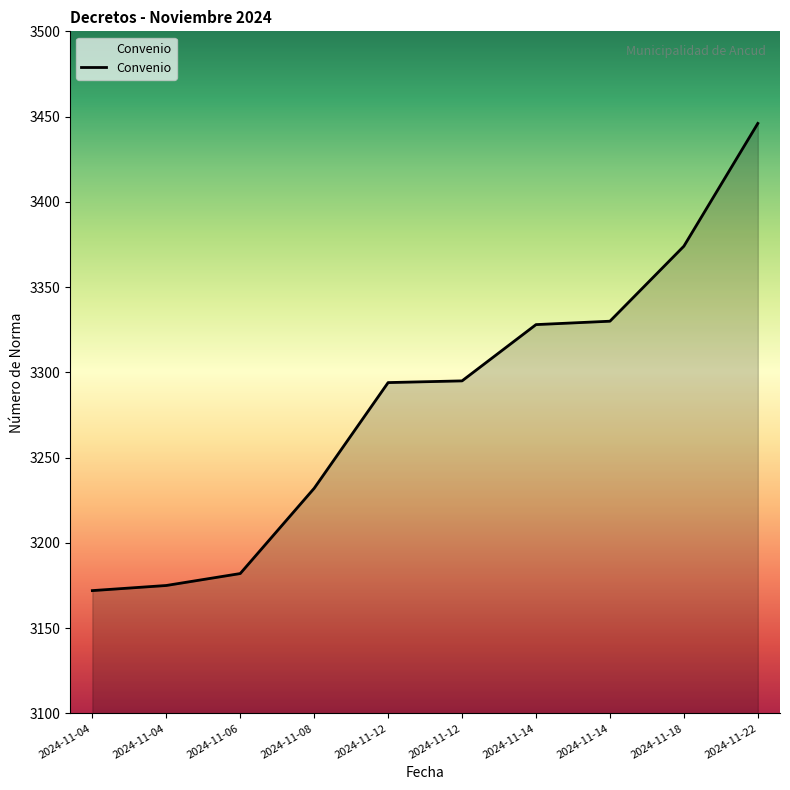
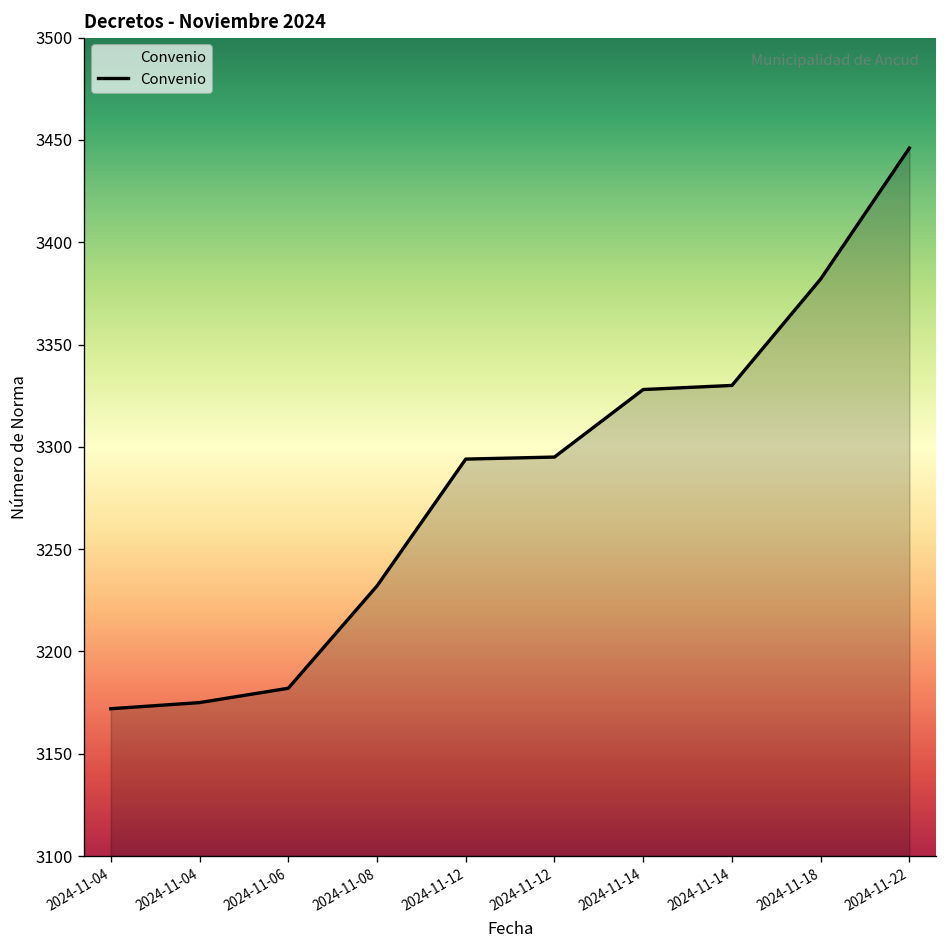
2024-11-18: 3374 -> 3382
